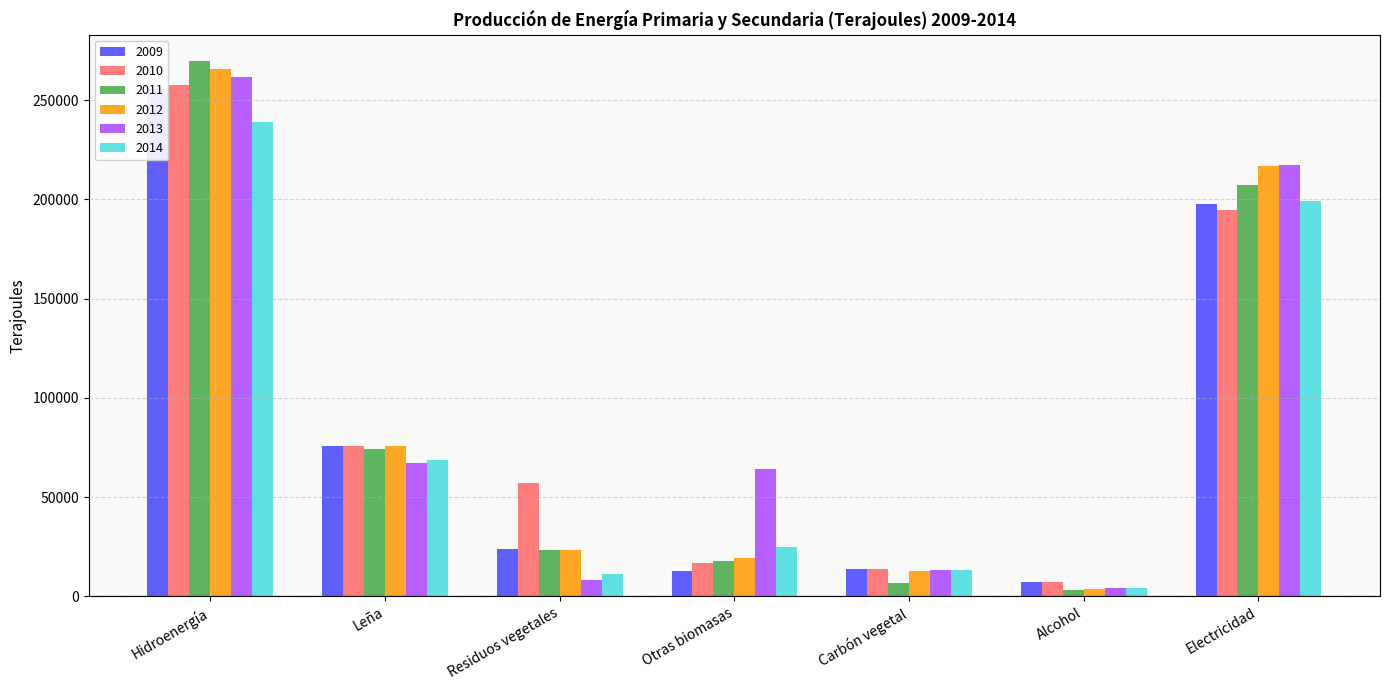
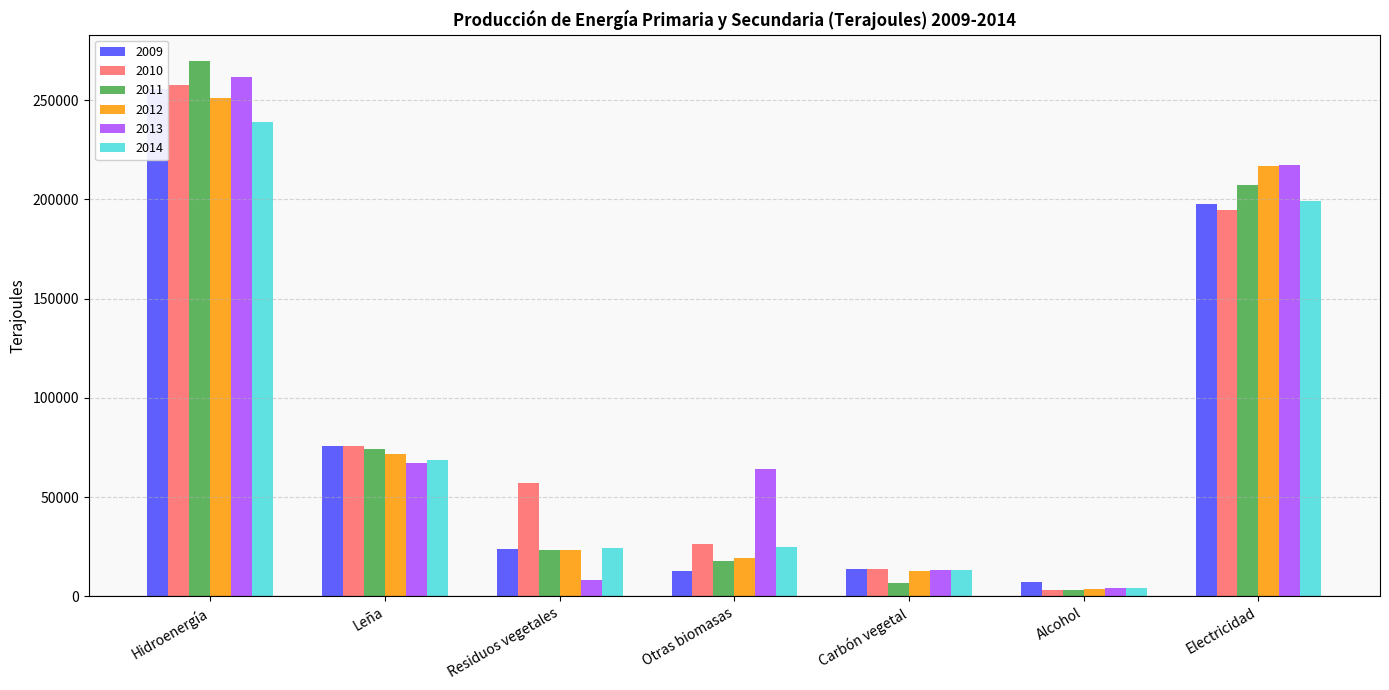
2012, Hidroenergía: 265000 -> 251000
2012, Leña: 76000 -> 72000
2014, Residuos vegetales: 11000 -> 24000
2010, Otras biomasas: 17000 -> 27000
2010, Alcohol: 7000 -> 3000
